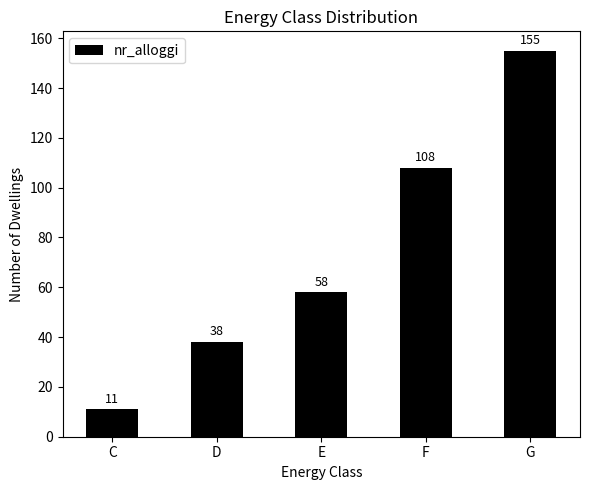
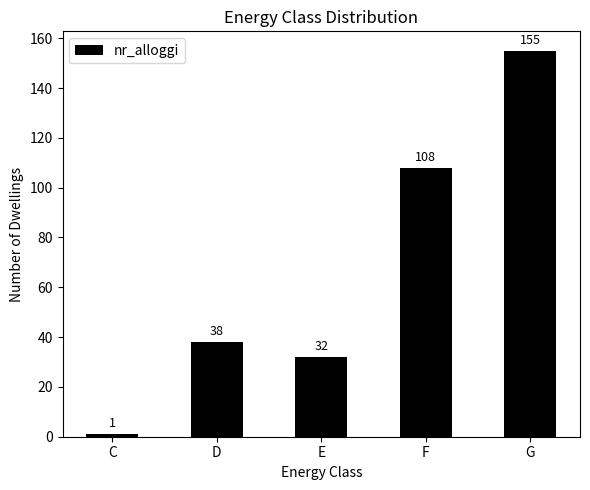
C: 11 -> 1
E: 58 -> 32
